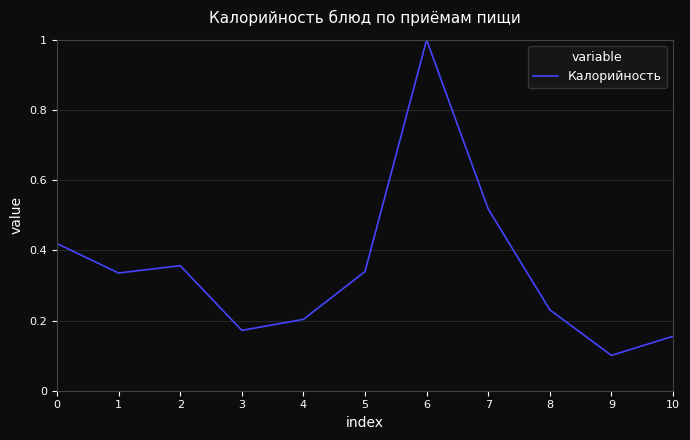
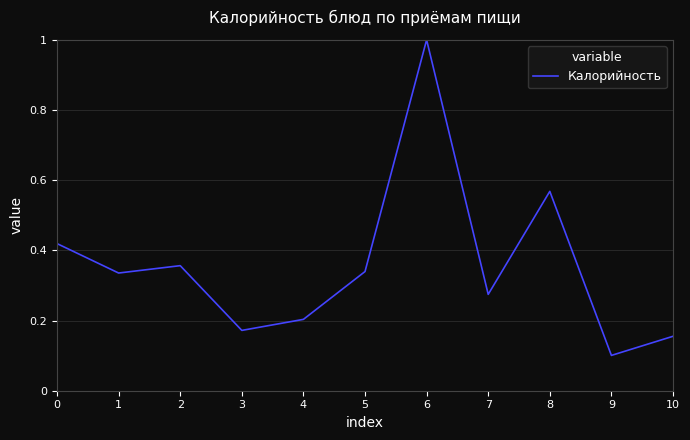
7: 0.52 -> 0.27
8: 0.23 -> 0.57
